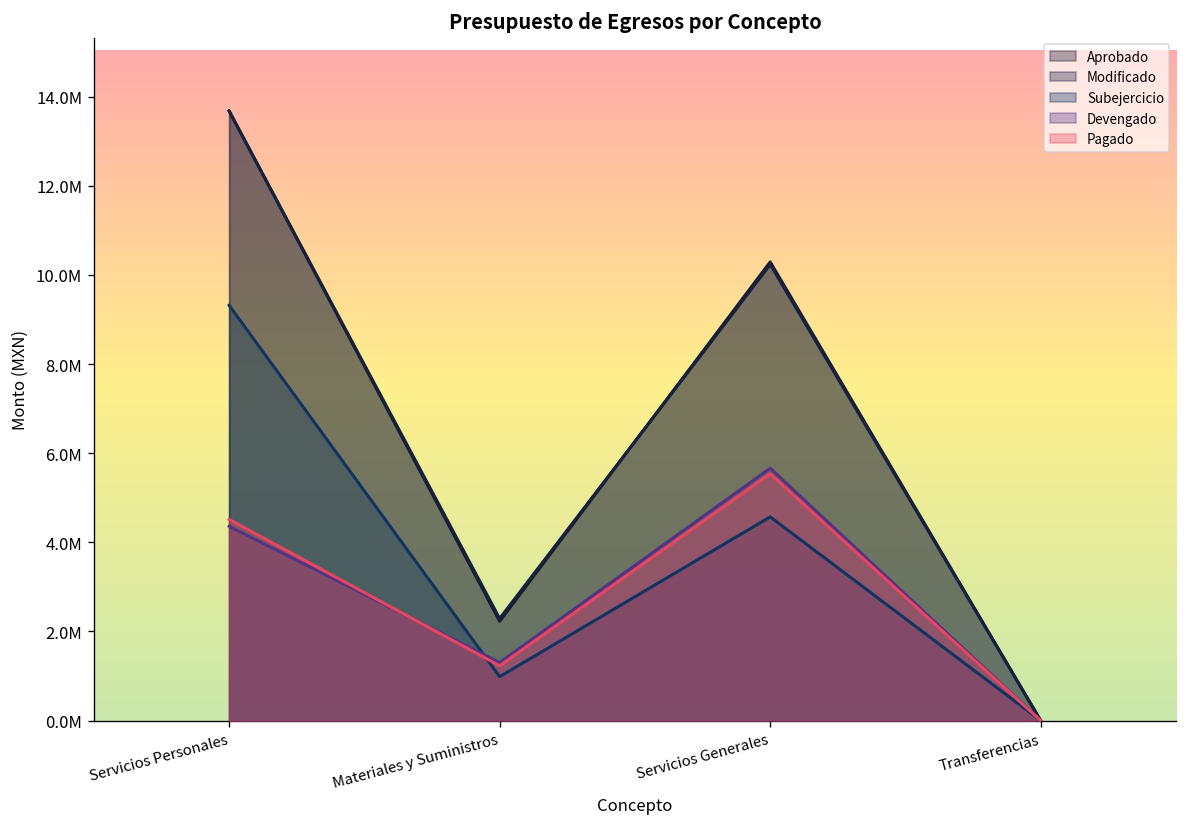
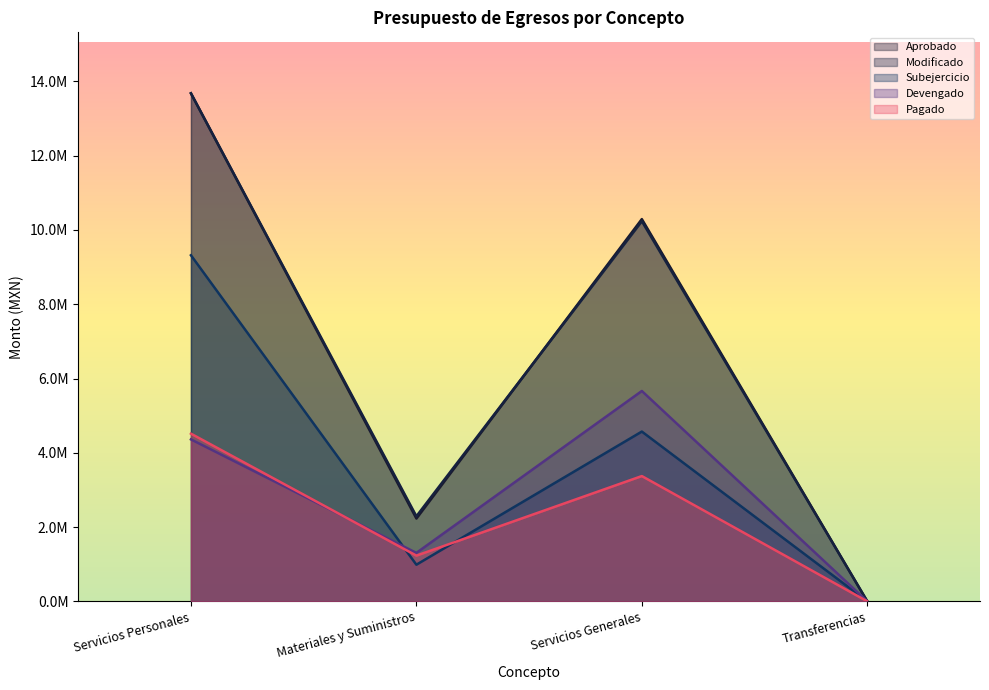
Pagado, Servicios Generales: 5500000 -> 3400000
